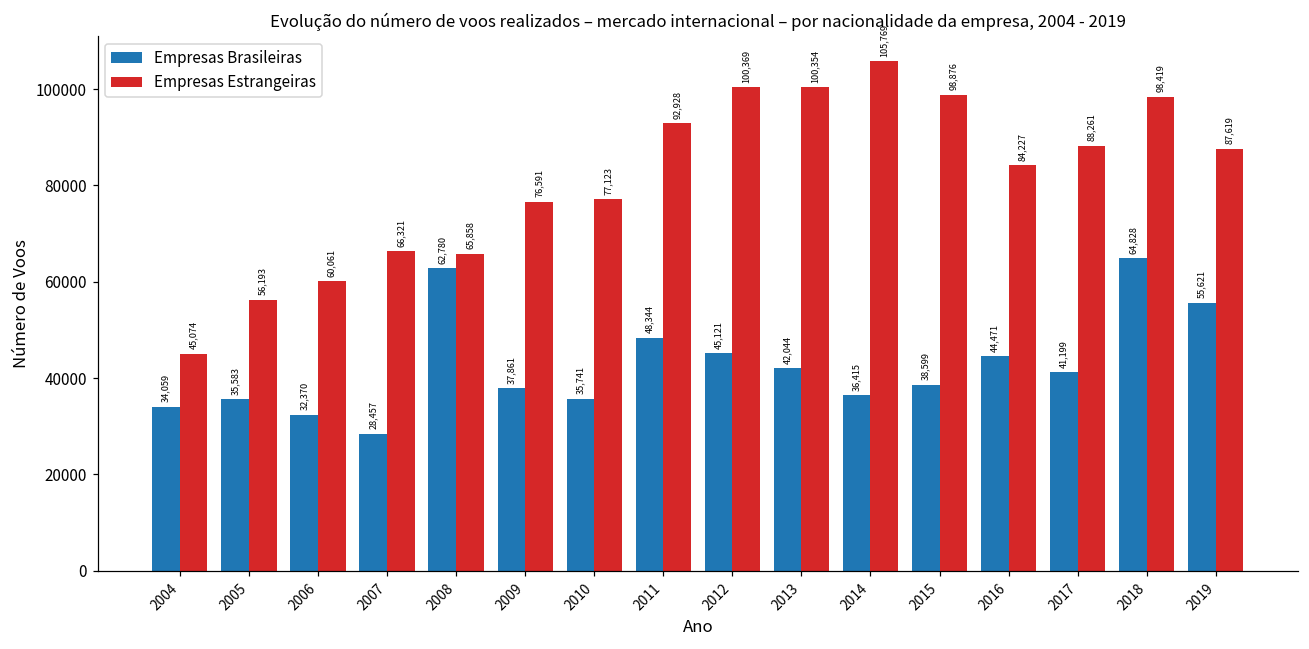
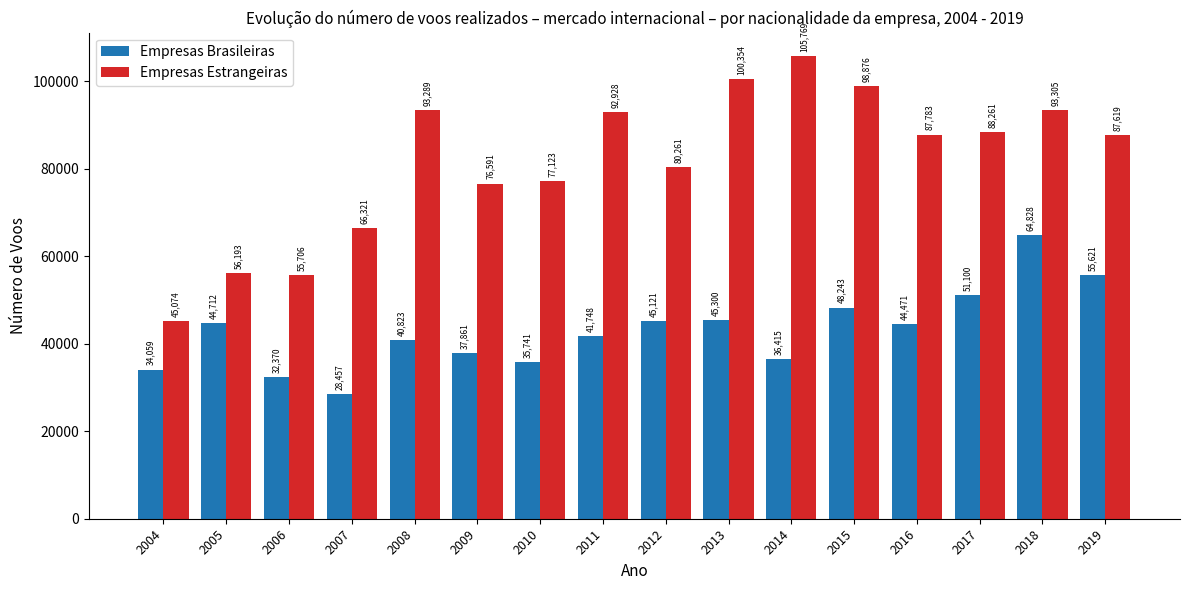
Empresas Brasileiras, 2005: 35,583 -> 44,712
Empresas Estrangeiras, 2006: 60,061 -> 55,706
Empresas Brasileiras, 2008: 62,780 -> 40,823
Empresas Estrangeiras, 2008: 65,858 -> 93,289
Empresas Brasileiras, 2011: 48,344 -> 41,748
Empresas Estrangeiras, 2012: 100,369 -> 80,261
Empresas Brasileiras, 2013: 42,044 -> 45,300
Empresas Brasileiras, 2015: 38,599 -> 48,243
Empresas Estrangeiras, 2016: 84,227 -> 87,783
Empresas Brasileiras, 2017: 41,199 -> 51,100
Empresas Estrangeiras, 2018: 98,419 -> 93,305
